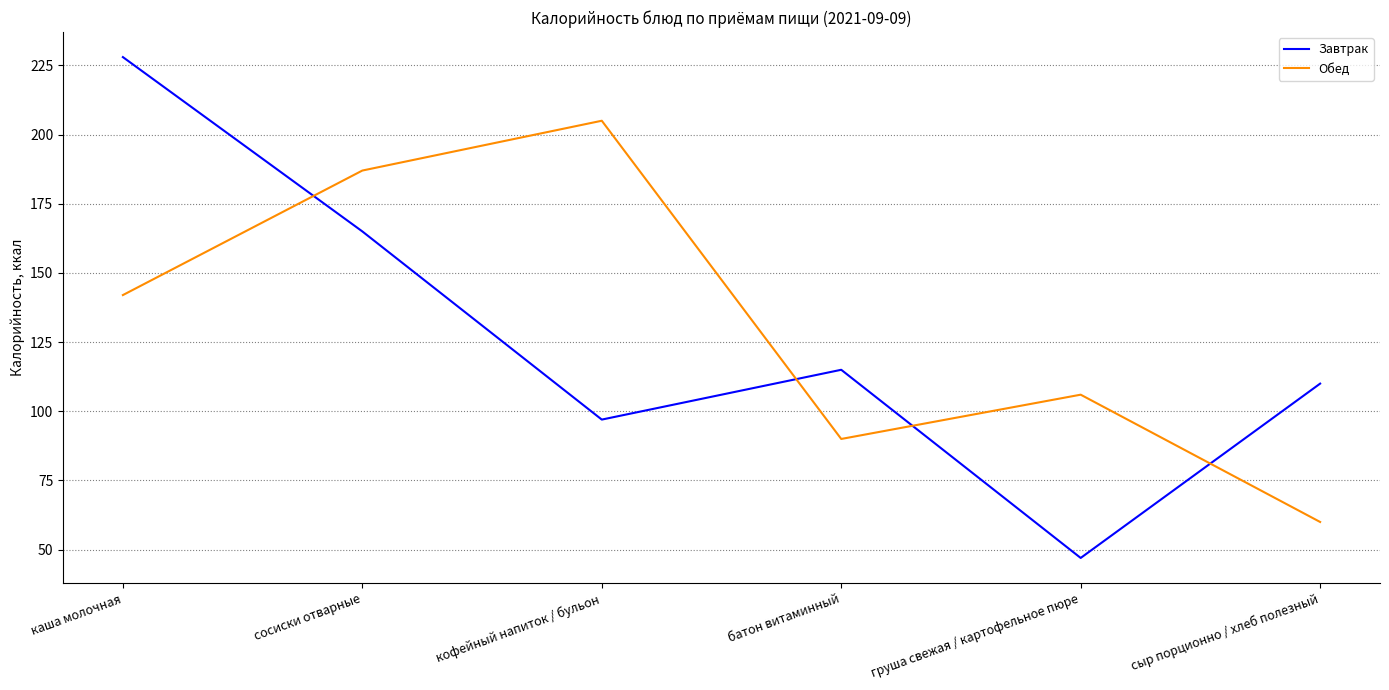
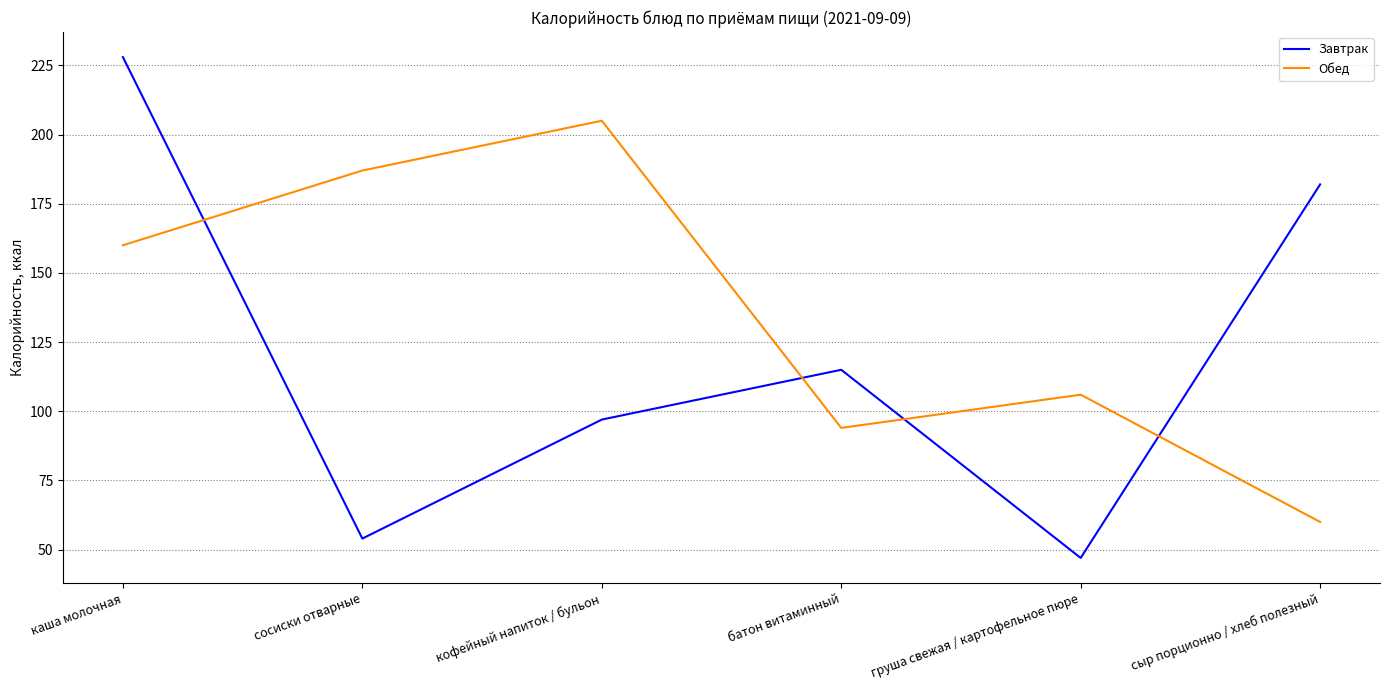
Обед, каша молочная: 142 -> 160
Завтрак, сосиски отварные: 165 -> 54
Обед, батон витаминный: 90 -> 94
Завтрак, сыр порционно / хлеб полезный: 110 -> 182
